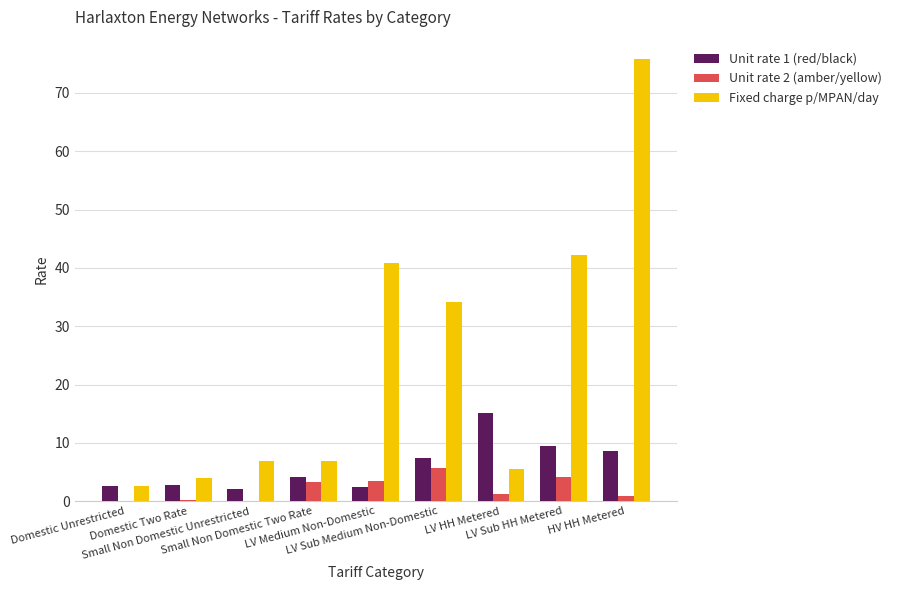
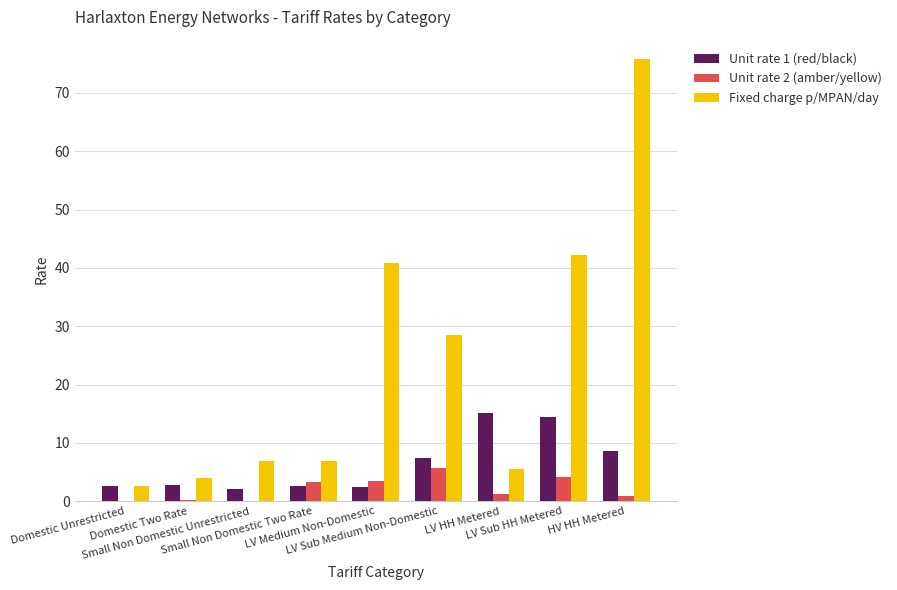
Unit rate 1 (red/black), Small Non Domestic Two Rate: 4 -> 3
Fixed charge p/MPAN/day, LV Sub Medium Non-Domestic: 34 -> 29
Unit rate 1 (red/black), LV Sub HH Metered: 9 -> 14
